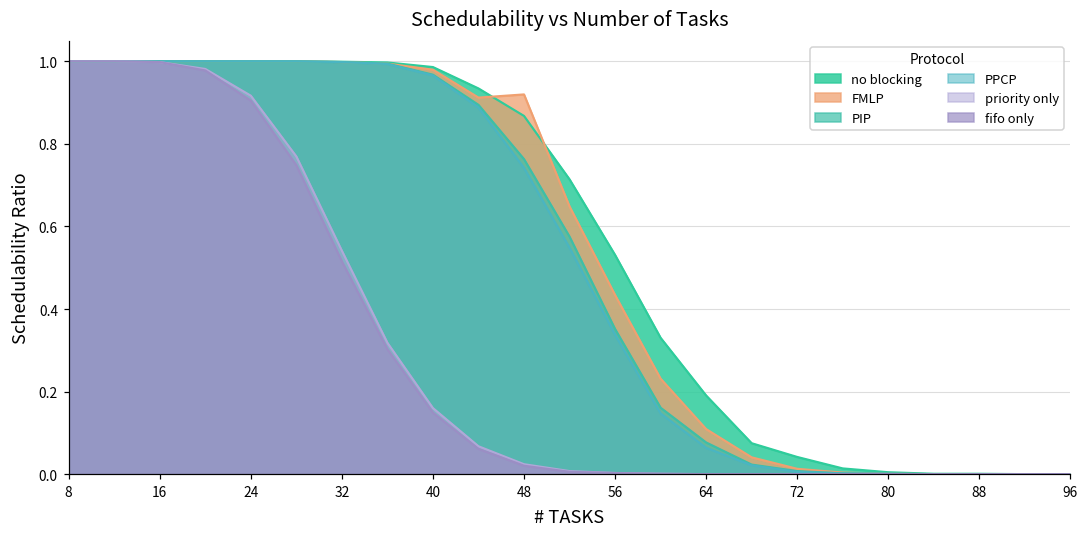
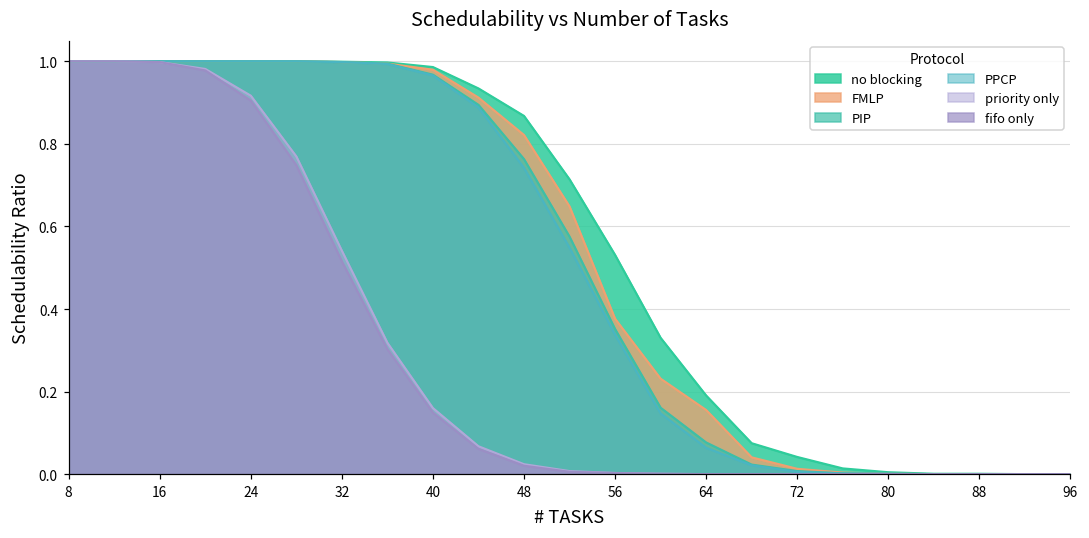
FMLP, 48: 0.92 -> 0.82
FMLP, 56: 0.43 -> 0.38
FMLP, 64: 0.11 -> 0.16
